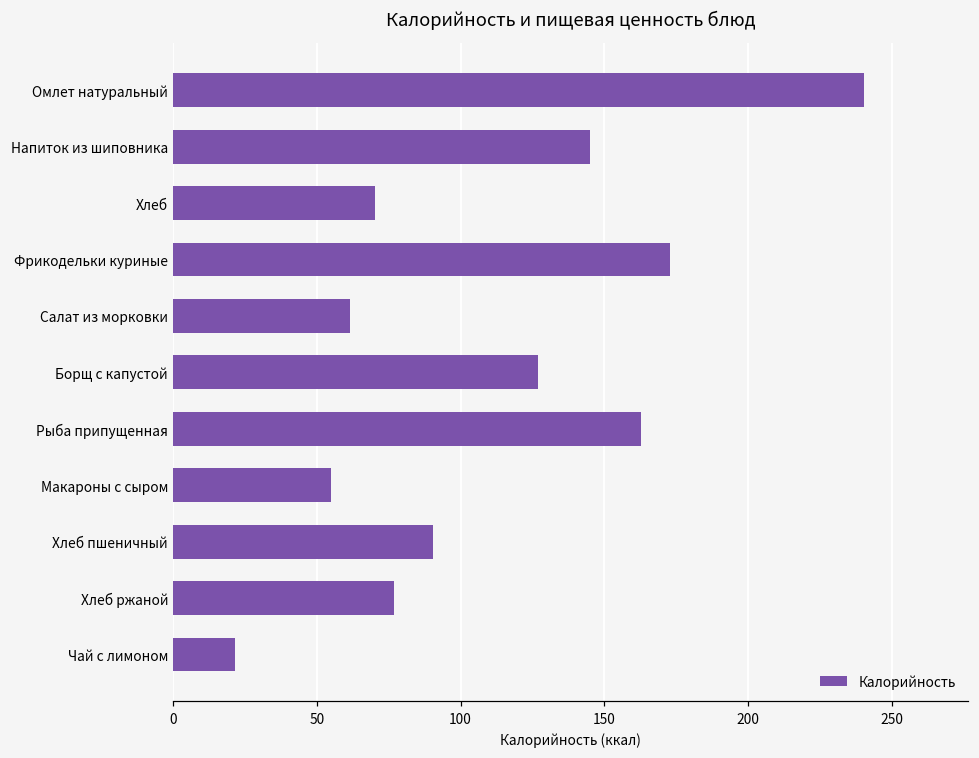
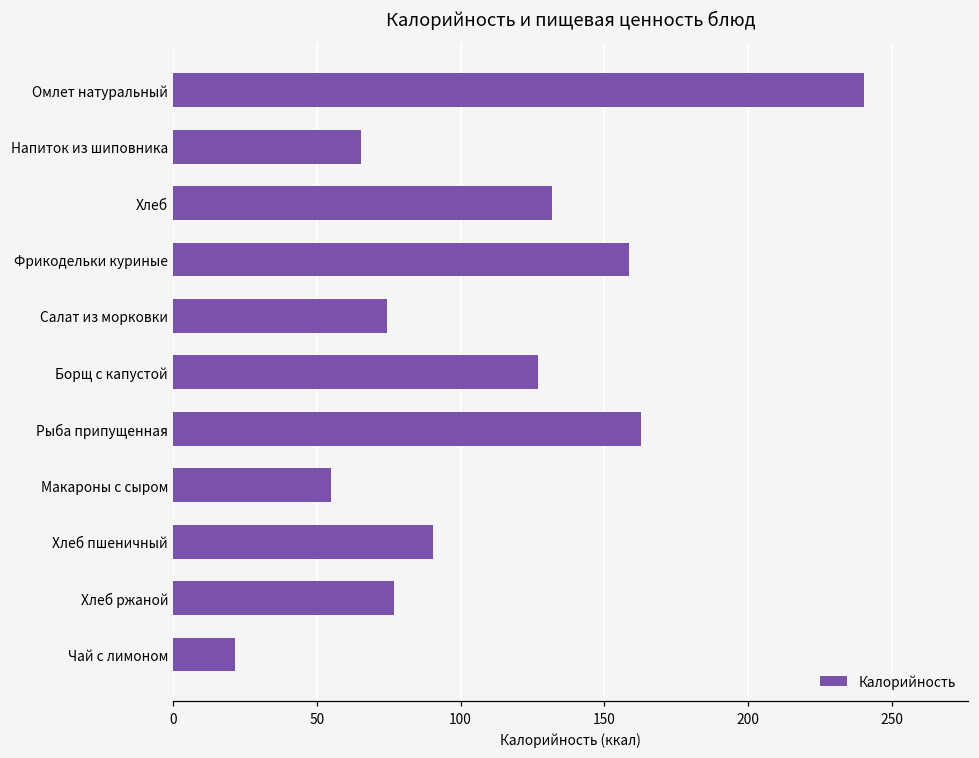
Напиток из шиповника: 145 -> 65
Хлеб: 70 -> 132
Фрикодельки куриные: 173 -> 159
Салат из морковки: 61 -> 74
